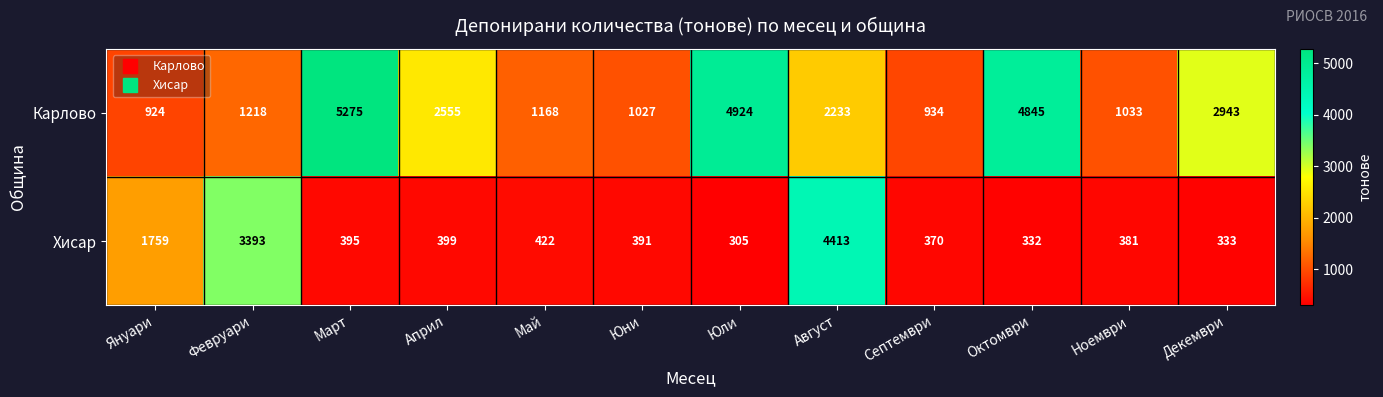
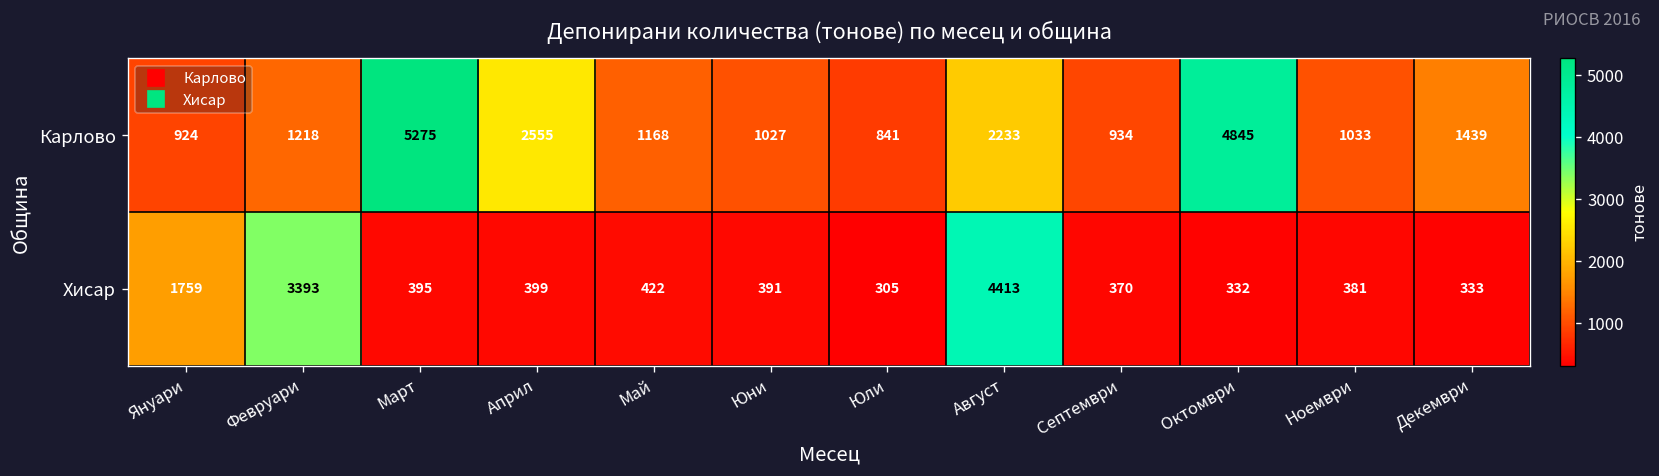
Карлово, Юли: 4924 -> 841
Карлово, Декември: 2943 -> 1439
